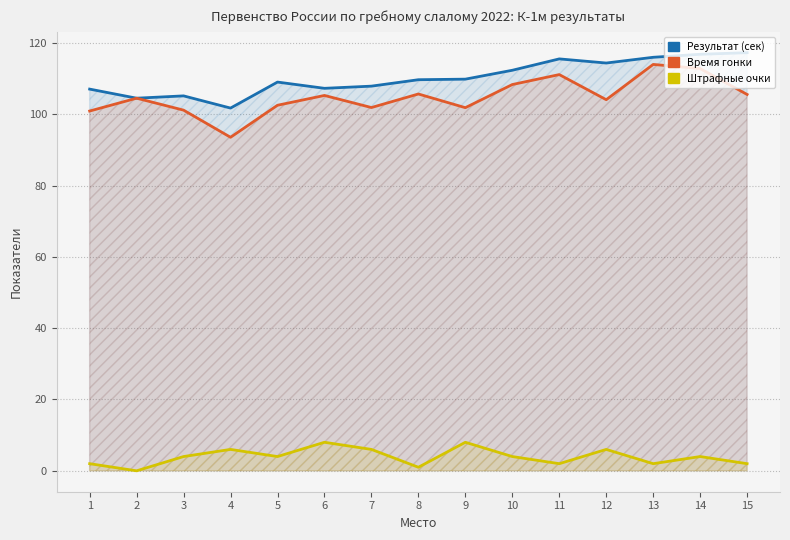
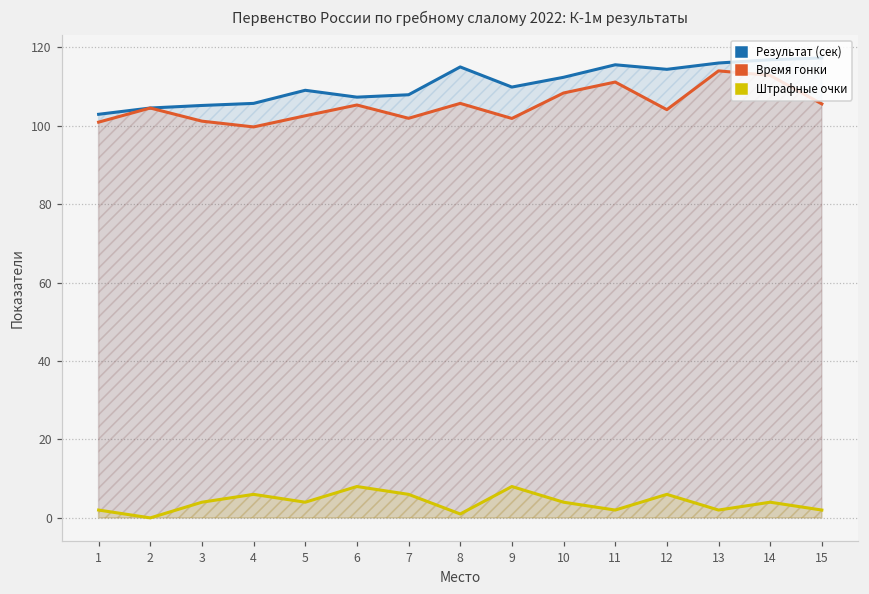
Результат (сек), 1: 107 -> 103
Результат (сек), 4: 102 -> 106
Время гонки, 4: 94 -> 100
Результат (сек), 8: 110 -> 115
